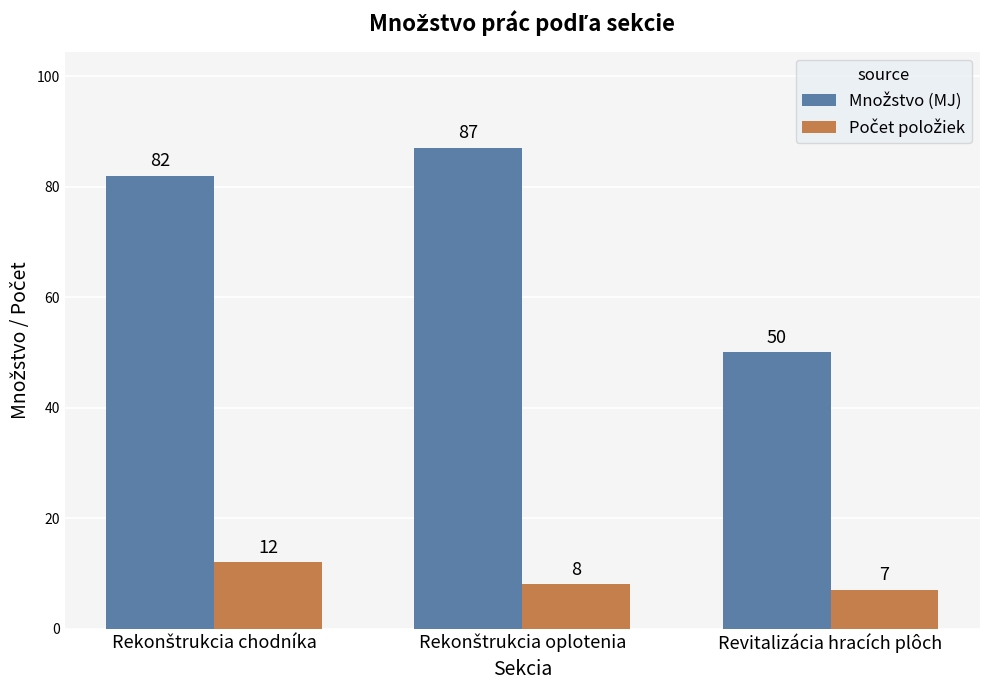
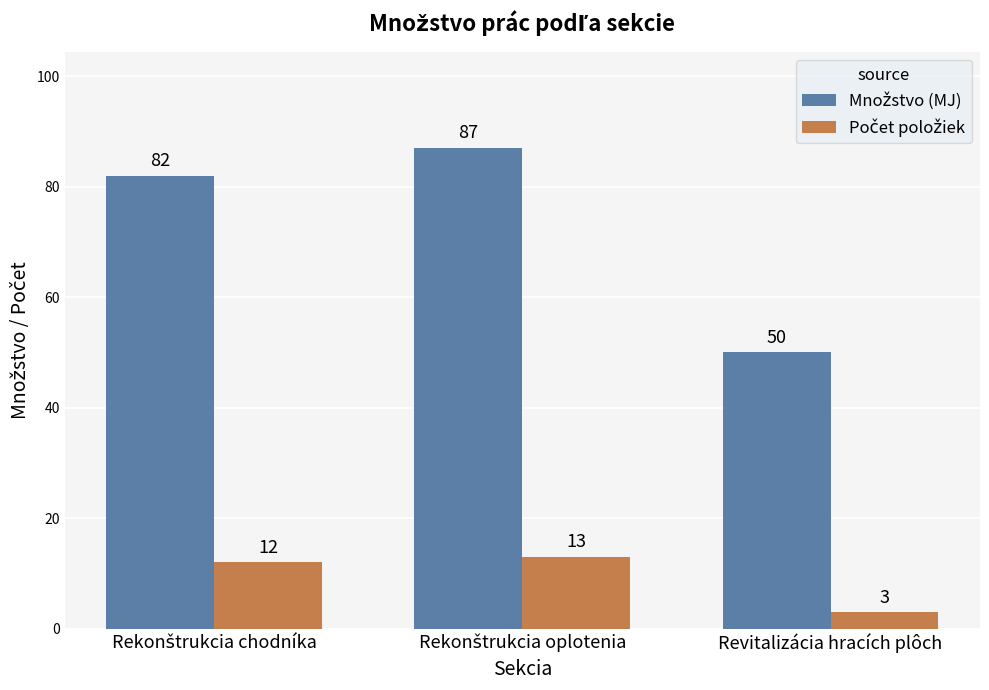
Počet položiek, Rekonštrukcia oplotenia: 8 -> 13
Počet položiek, Revitalizácia hracích plôch: 7 -> 3
